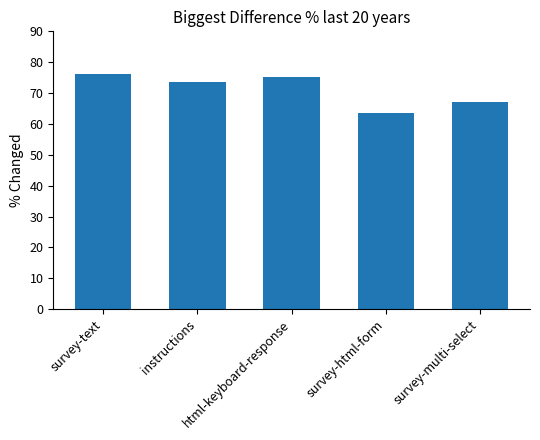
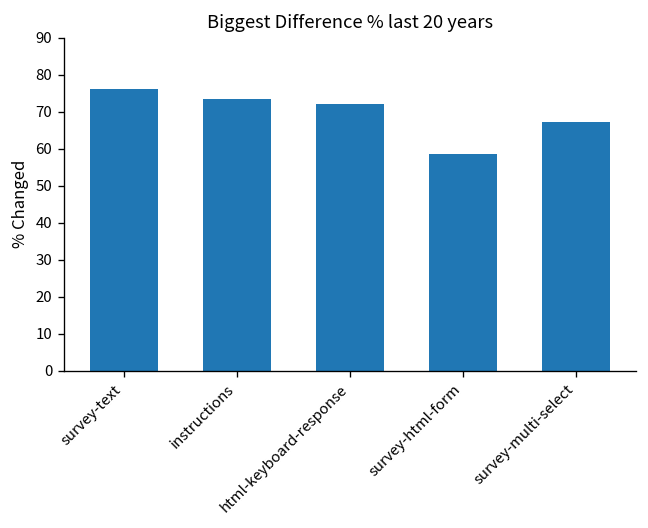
html-keyboard-response: 75 -> 72
survey-html-form: 63 -> 59
